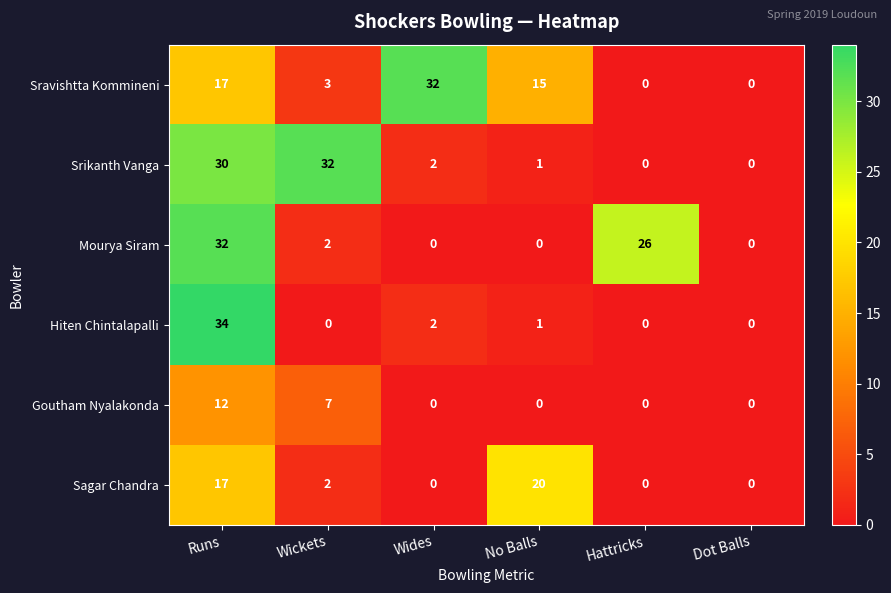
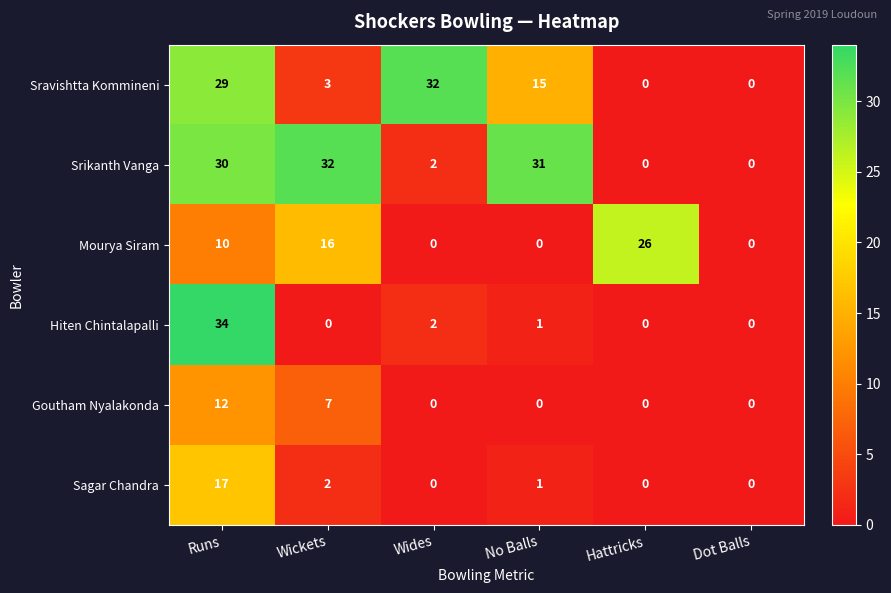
Sravishtta Kommineni, Runs: 17 -> 29
Srikanth Vanga, No Balls: 1 -> 31
Mourya Siram, Runs: 32 -> 10
Mourya Siram, Wickets: 2 -> 16
Sagar Chandra, No Balls: 20 -> 1
